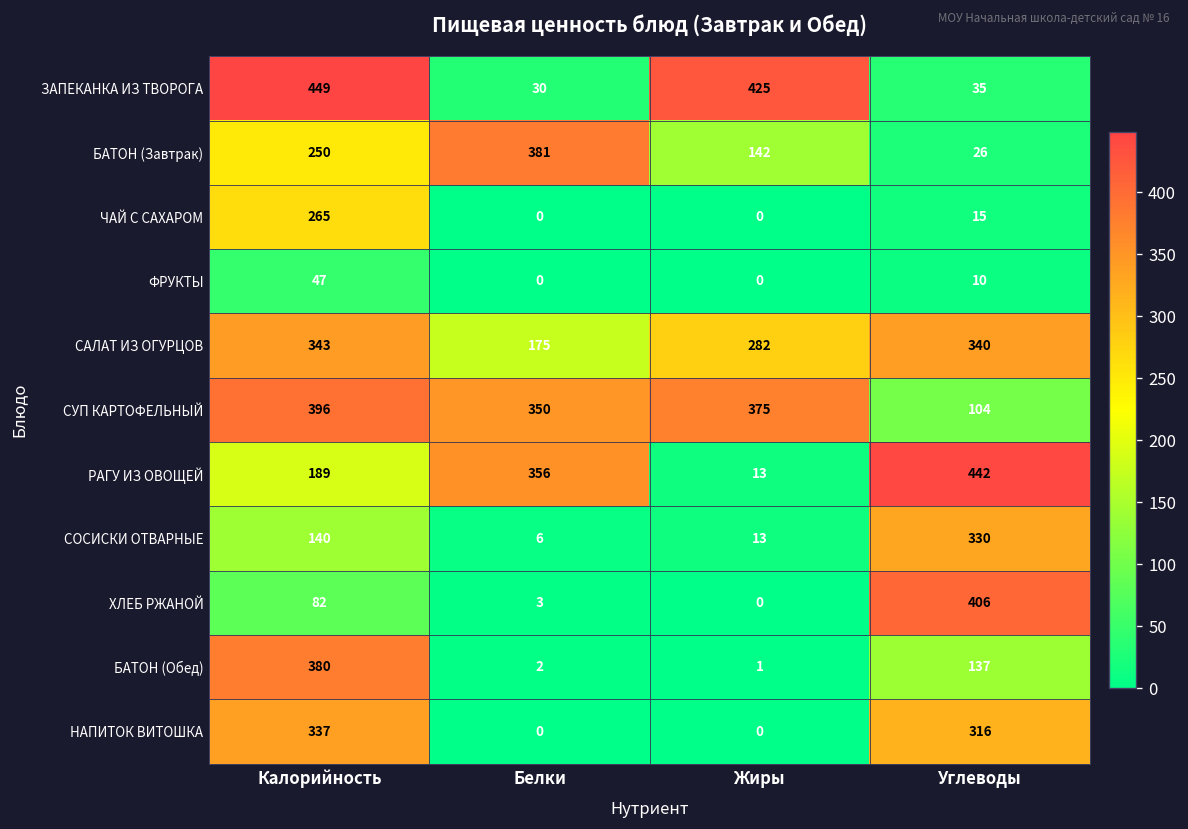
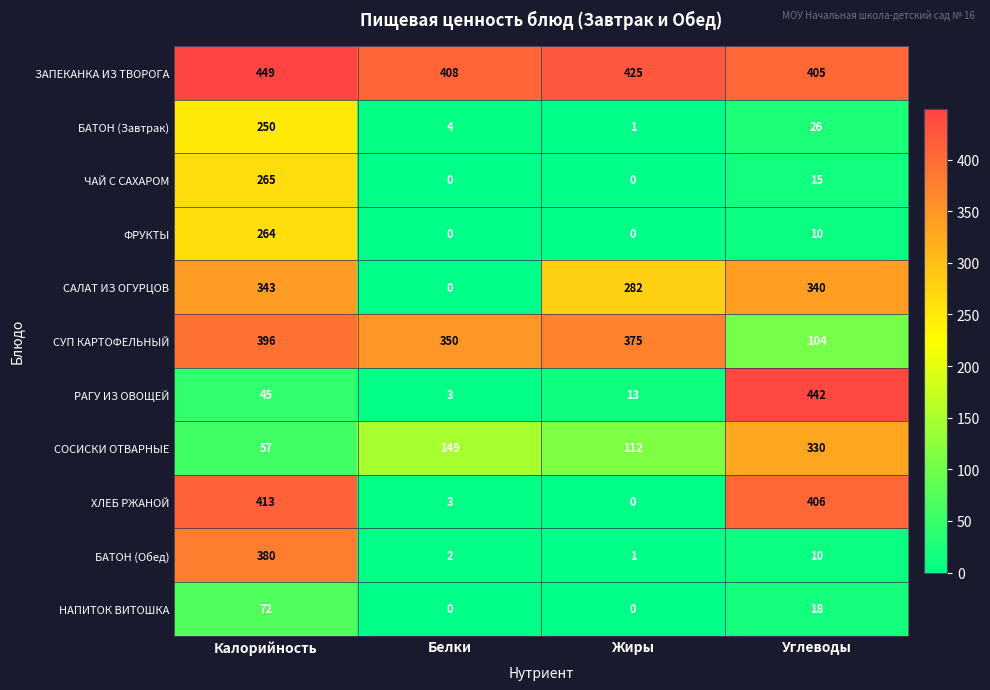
ЗАПЕКАНКА ИЗ ТВОРОГА, Белки: 30 -> 408
ЗАПЕКАНКА ИЗ ТВОРОГА, Углеводы: 35 -> 405
БАТОН (Завтрак), Белки: 381 -> 4
БАТОН (Завтрак), Жиры: 142 -> 1
ФРУКТЫ, Калорийность: 47 -> 264
САЛАТ ИЗ ОГУРЦОВ, Белки: 175 -> 0
РАГУ ИЗ ОВОЩЕЙ, Калорийность: 189 -> 45
РАГУ ИЗ ОВОЩЕЙ, Белки: 356 -> 3
СОСИСКИ ОТВАРНЫЕ, Калорийность: 140 -> 57
СОСИСКИ ОТВАРНЫЕ, Белки: 6 -> 149
СОСИСКИ ОТВАРНЫЕ, Жиры: 13 -> 112
ХЛЕБ РЖАНОЙ, Калорийность: 82 -> 413
БАТОН (Обед), Углеводы: 137 -> 10
НАПИТОК ВИТОШКА, Калорийность: 337 -> 72
НАПИТОК ВИТОШКА, Углеводы: 316 -> 18
